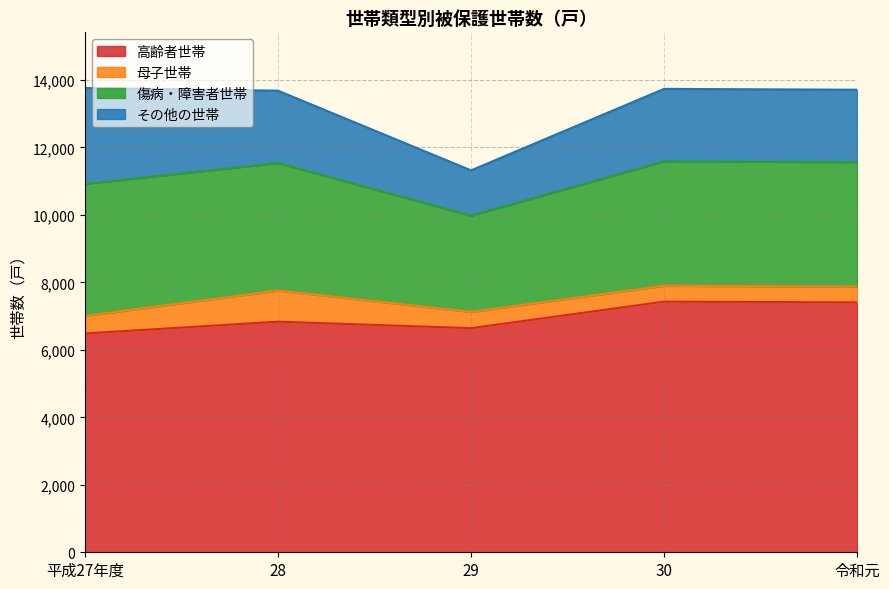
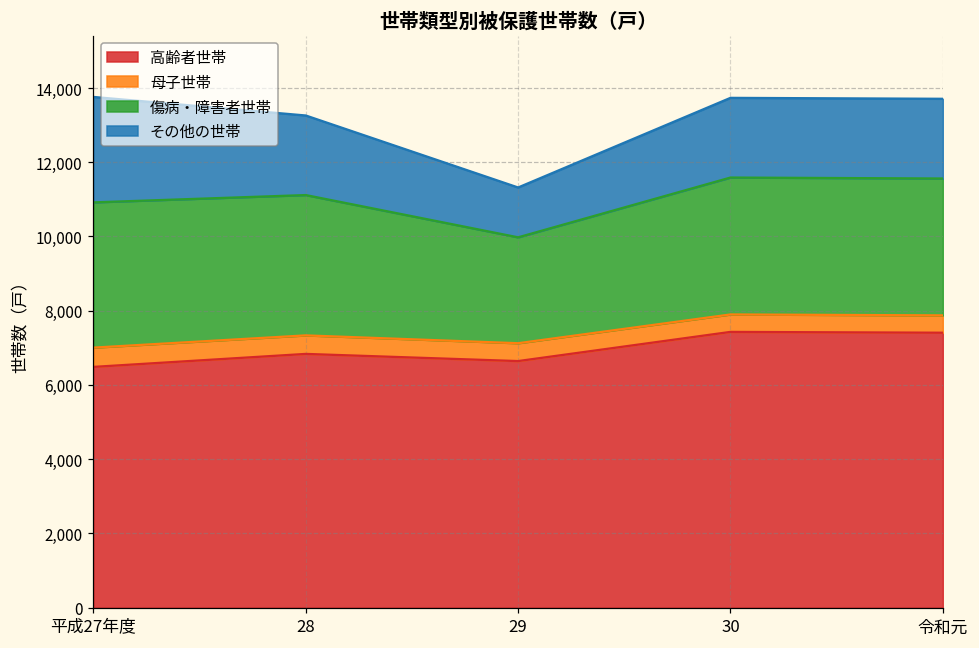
母子世帯, 28: 900 -> 500
